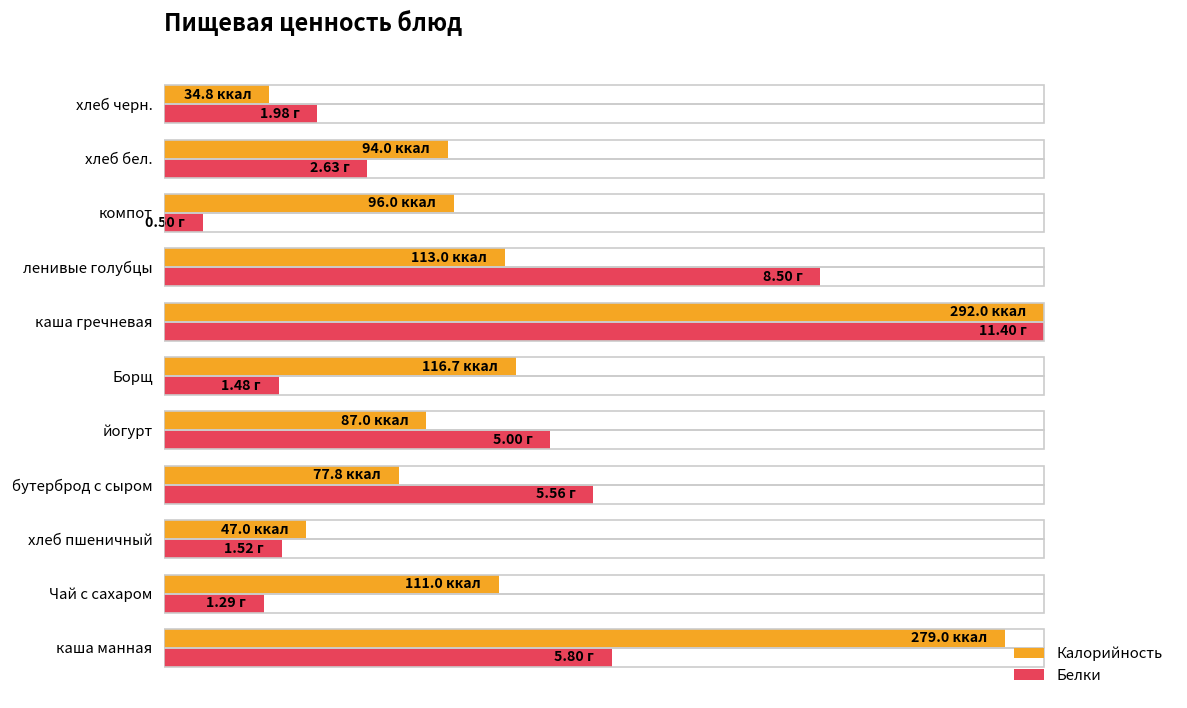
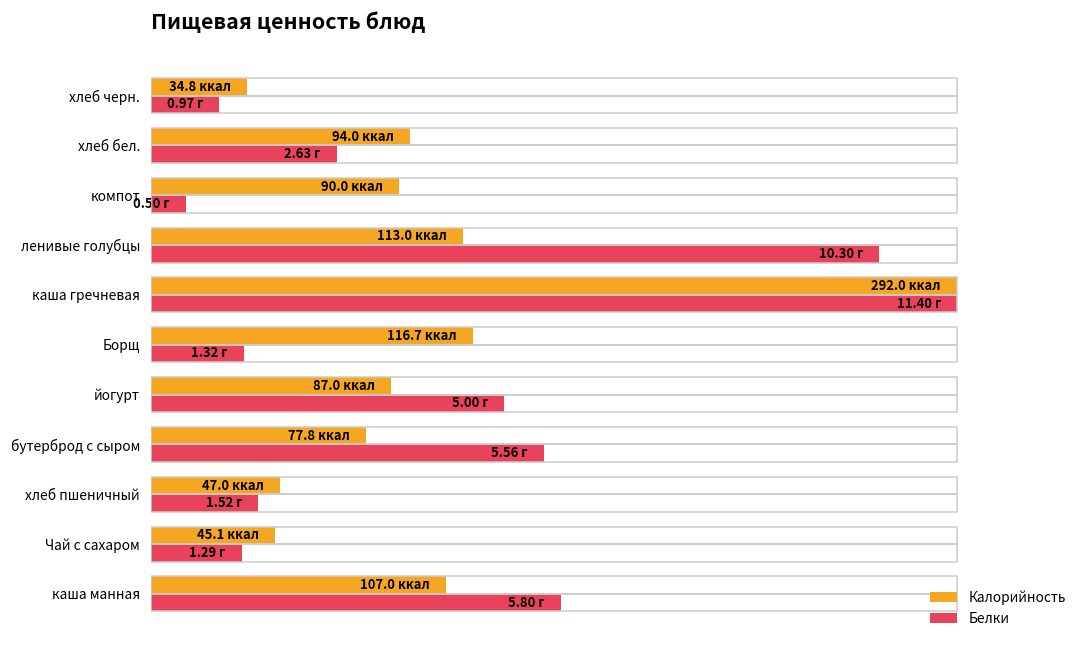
Белки, хлеб черн.: 1.98 -> 0.97
Калорийность, компот: 96.0 -> 90.0
Белки, ленивые голубцы: 8.50 -> 10.30
Белки, Борщ: 1.48 -> 1.32
Калорийность, Чай с сахаром: 111.0 -> 45.1
Калорийность, каша манная: 279.0 -> 107.0
